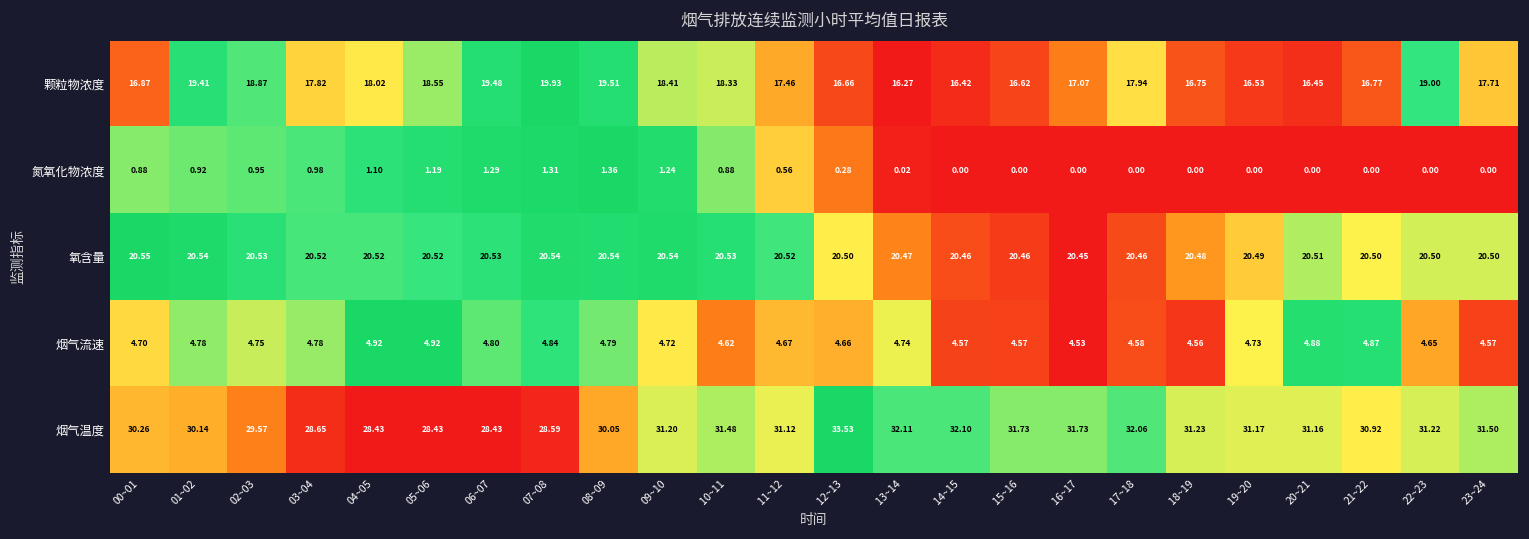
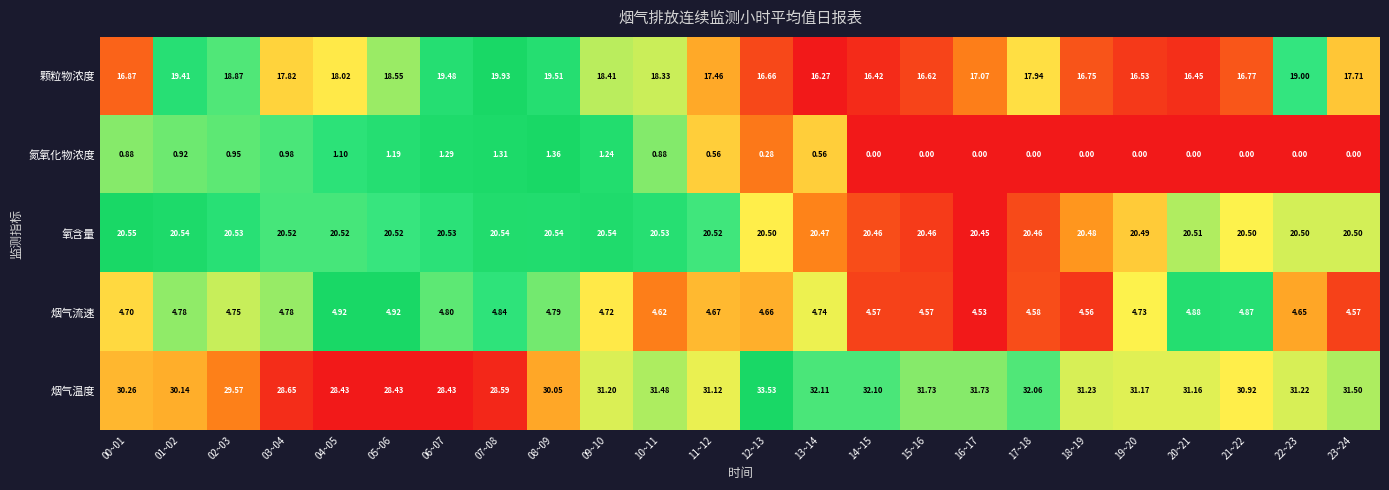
氮氧化物浓度, 13~14: 0.02 -> 0.56
